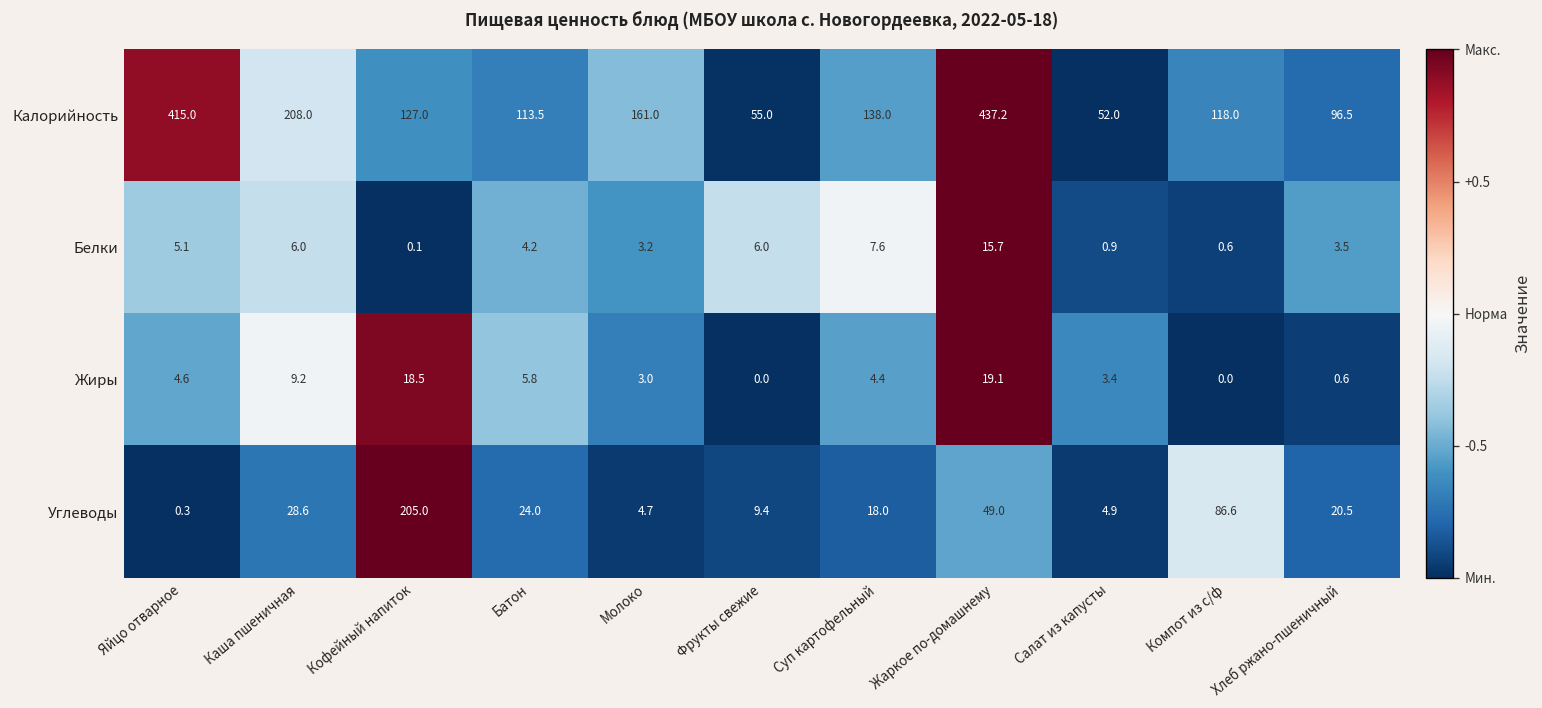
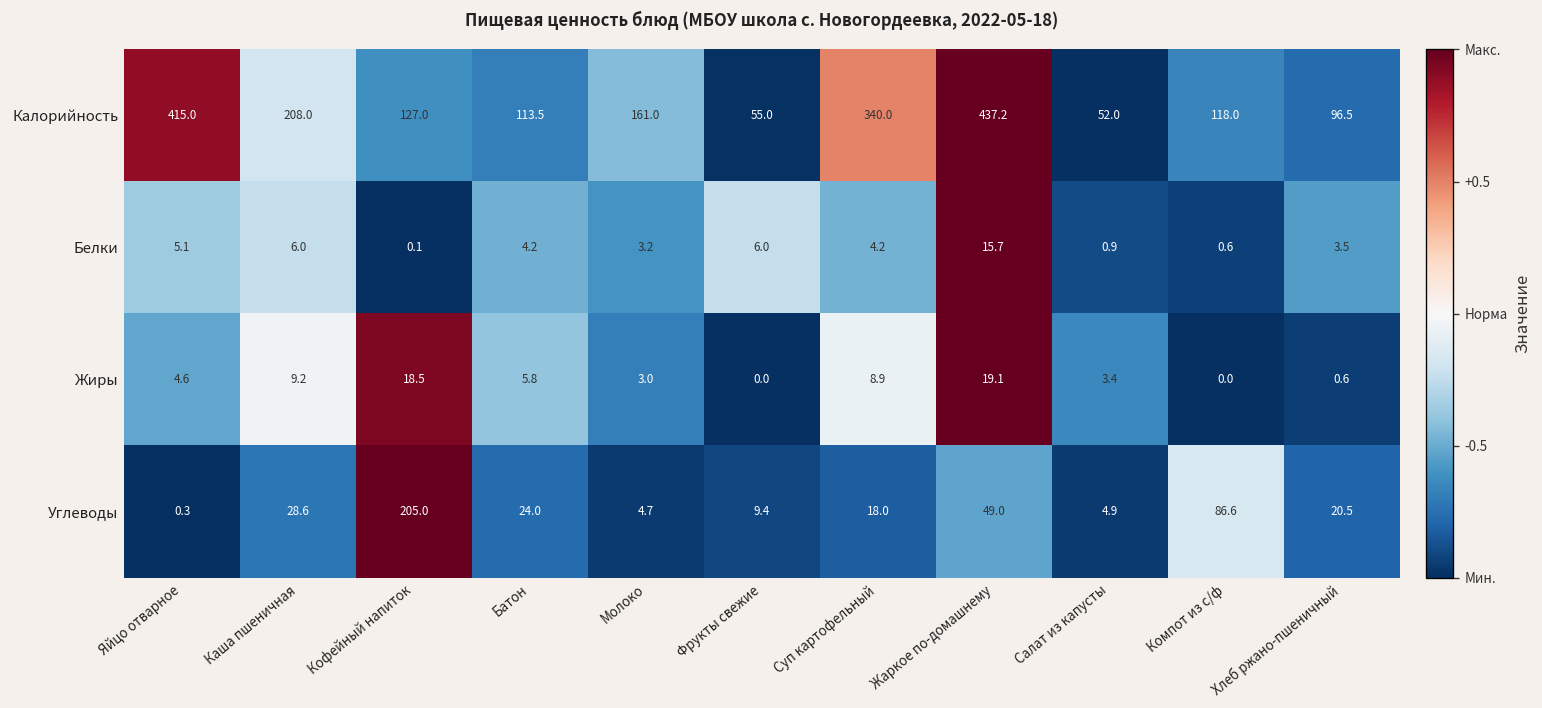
Калорийность, Суп картофельный: 138.0 -> 340.0
Белки, Суп картофельный: 7.6 -> 4.2
Жиры, Суп картофельный: 4.4 -> 8.9
